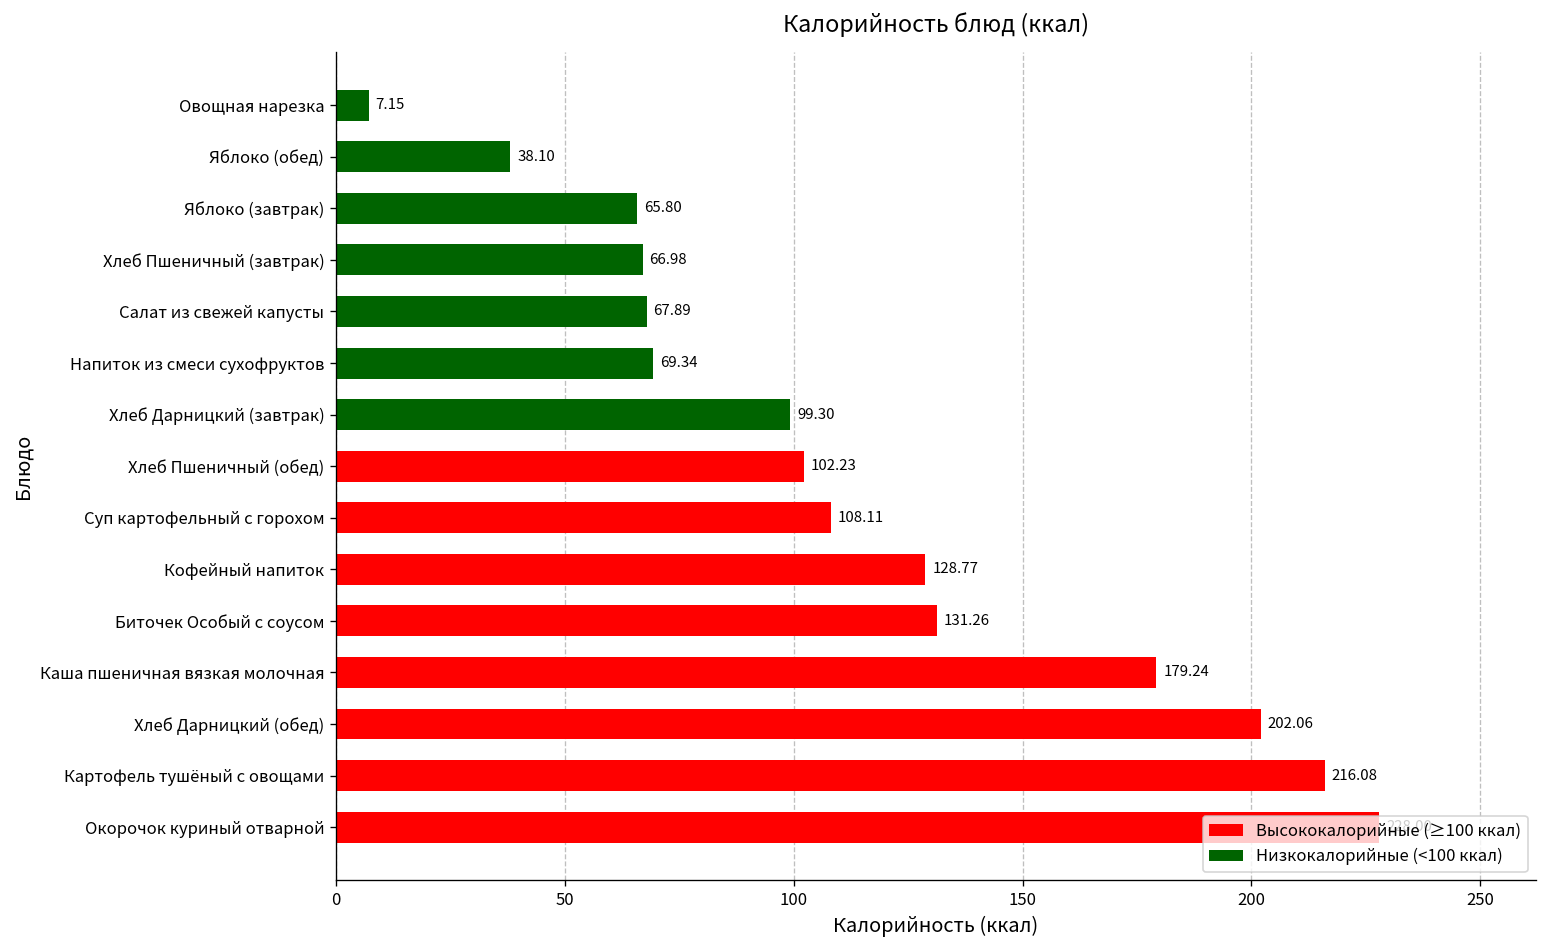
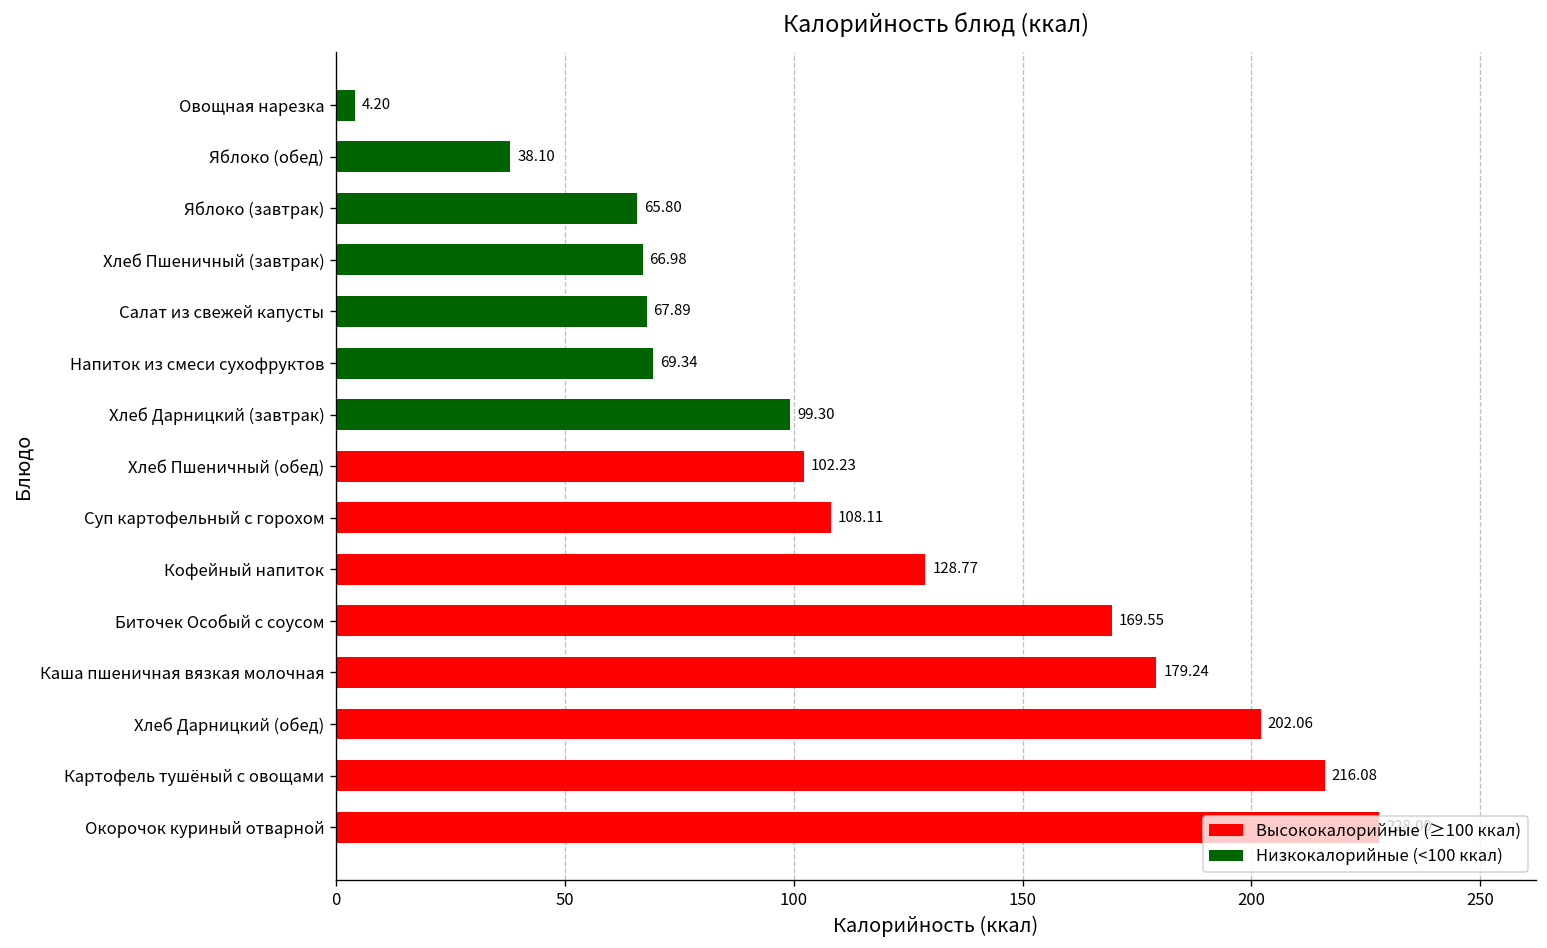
Овощная нарезка: 7.15 -> 4.20
Биточек Особый с соусом: 131.26 -> 169.55
